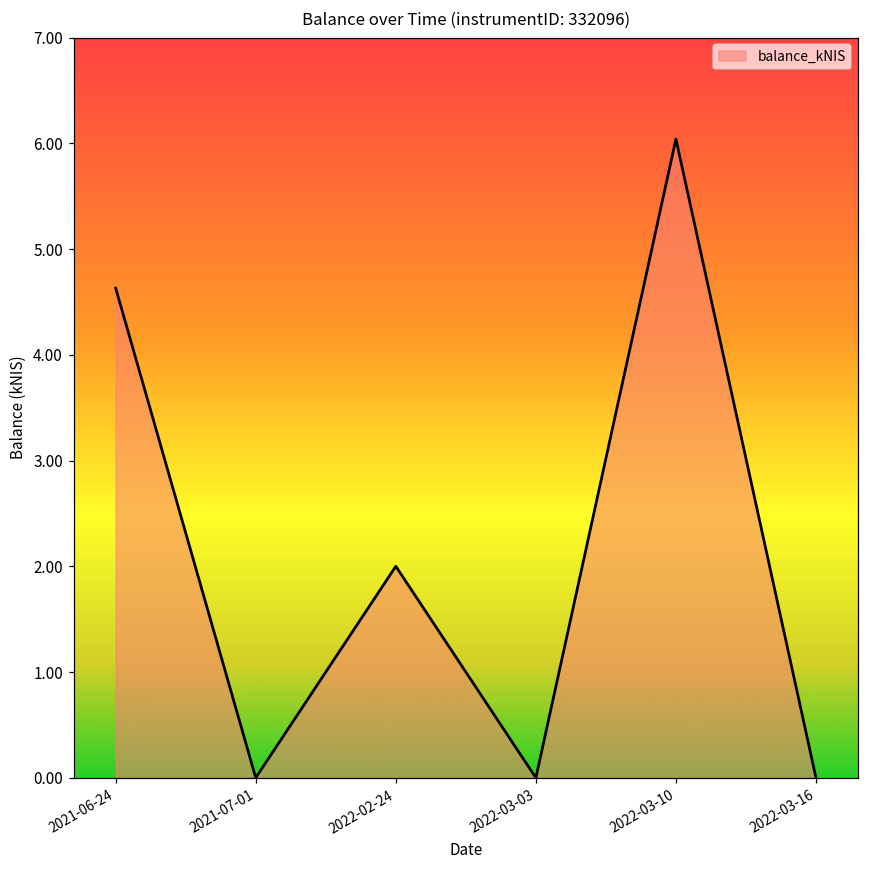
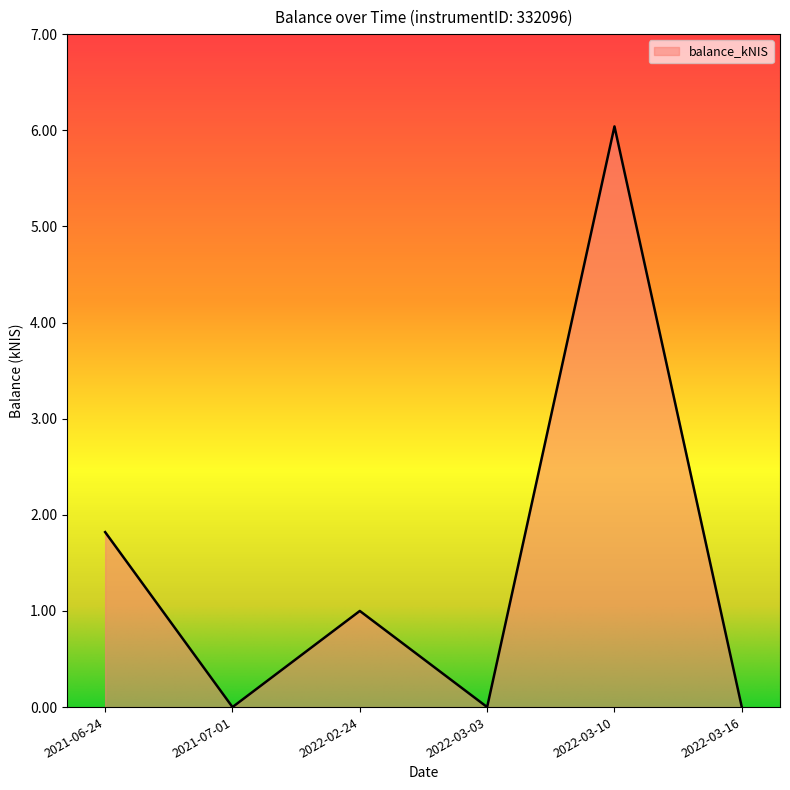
2021-06-24: 4.6 -> 1.8
2022-02-24: 2 -> 1
